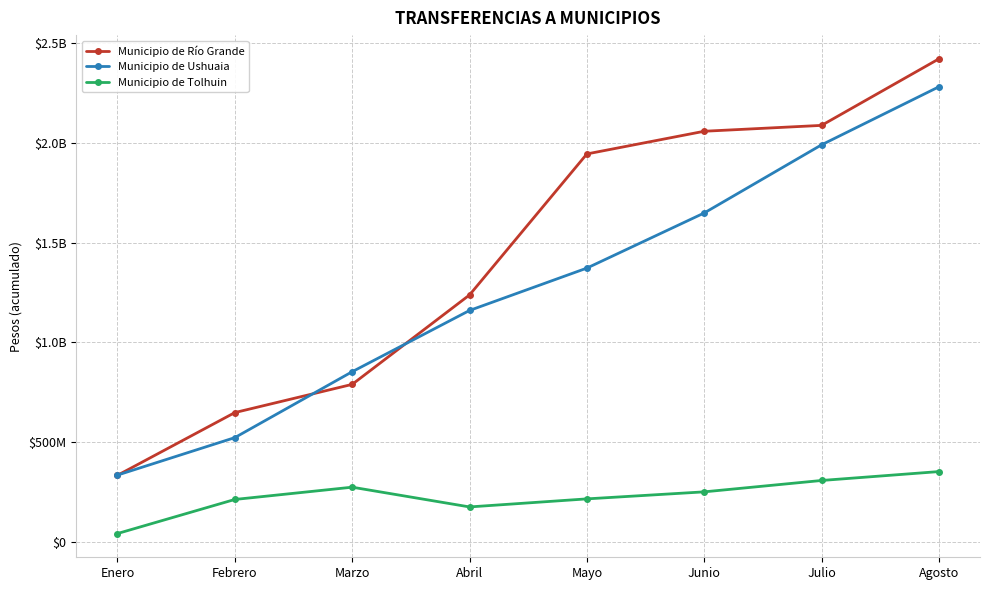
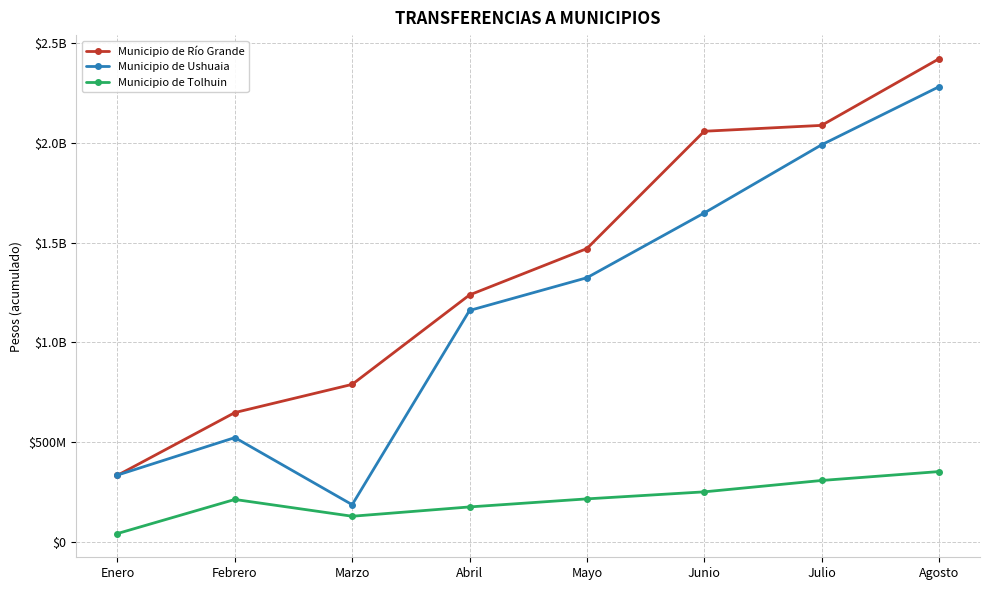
Municipio de Ushuaia, Marzo: $850000000 -> $180000000
Municipio de Tolhuin, Marzo: $270000000 -> $130000000
Municipio de Río Grande, Mayo: $1950000000 -> $1470000000
Municipio de Ushuaia, Mayo: $1370000000 -> $1320000000
